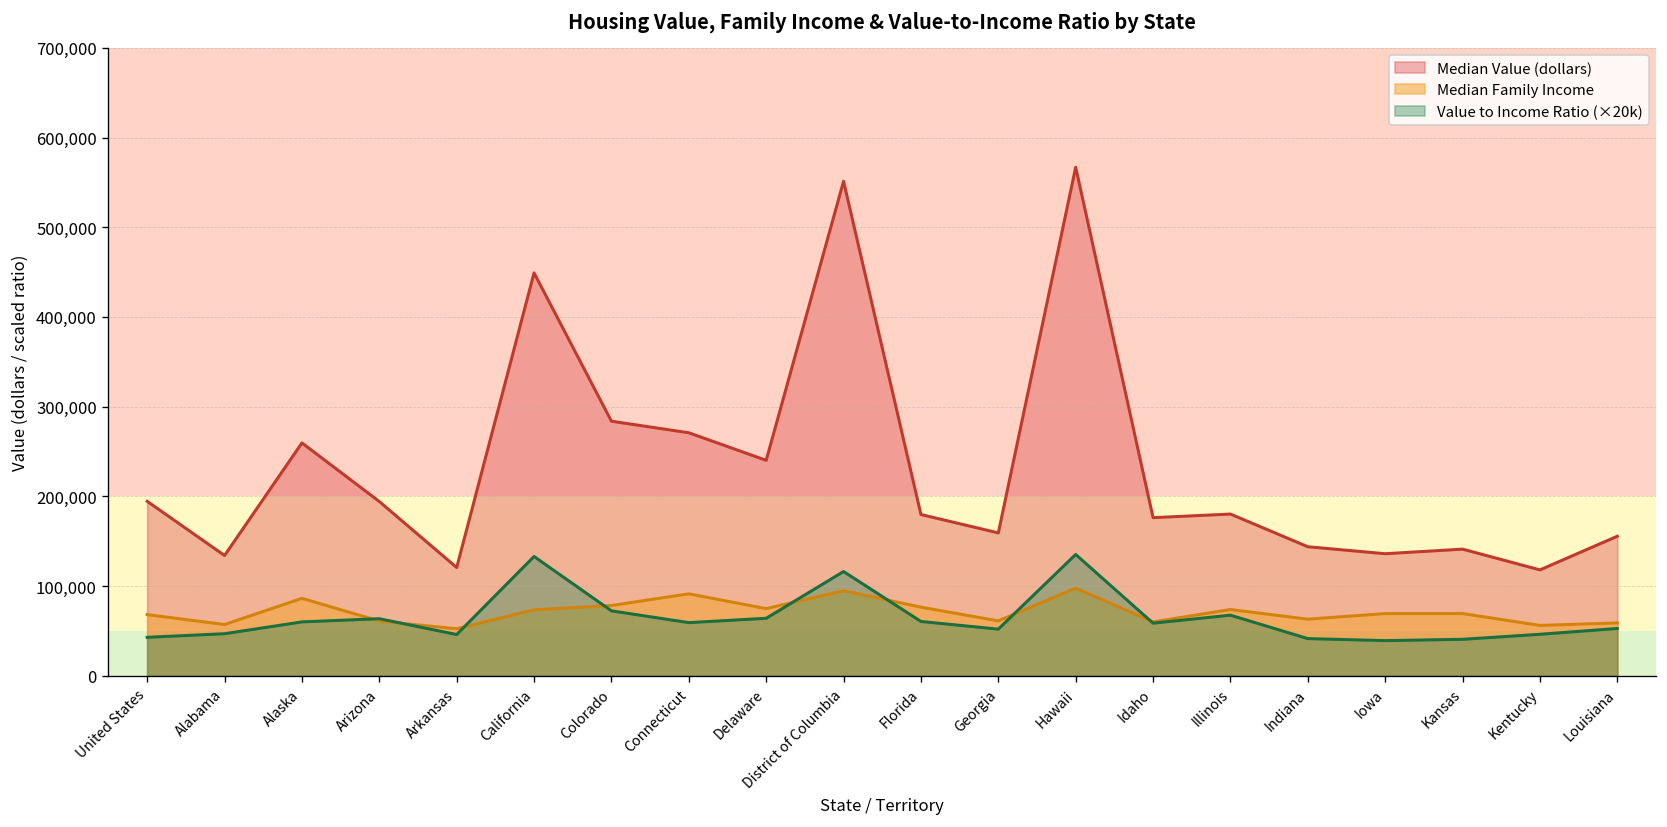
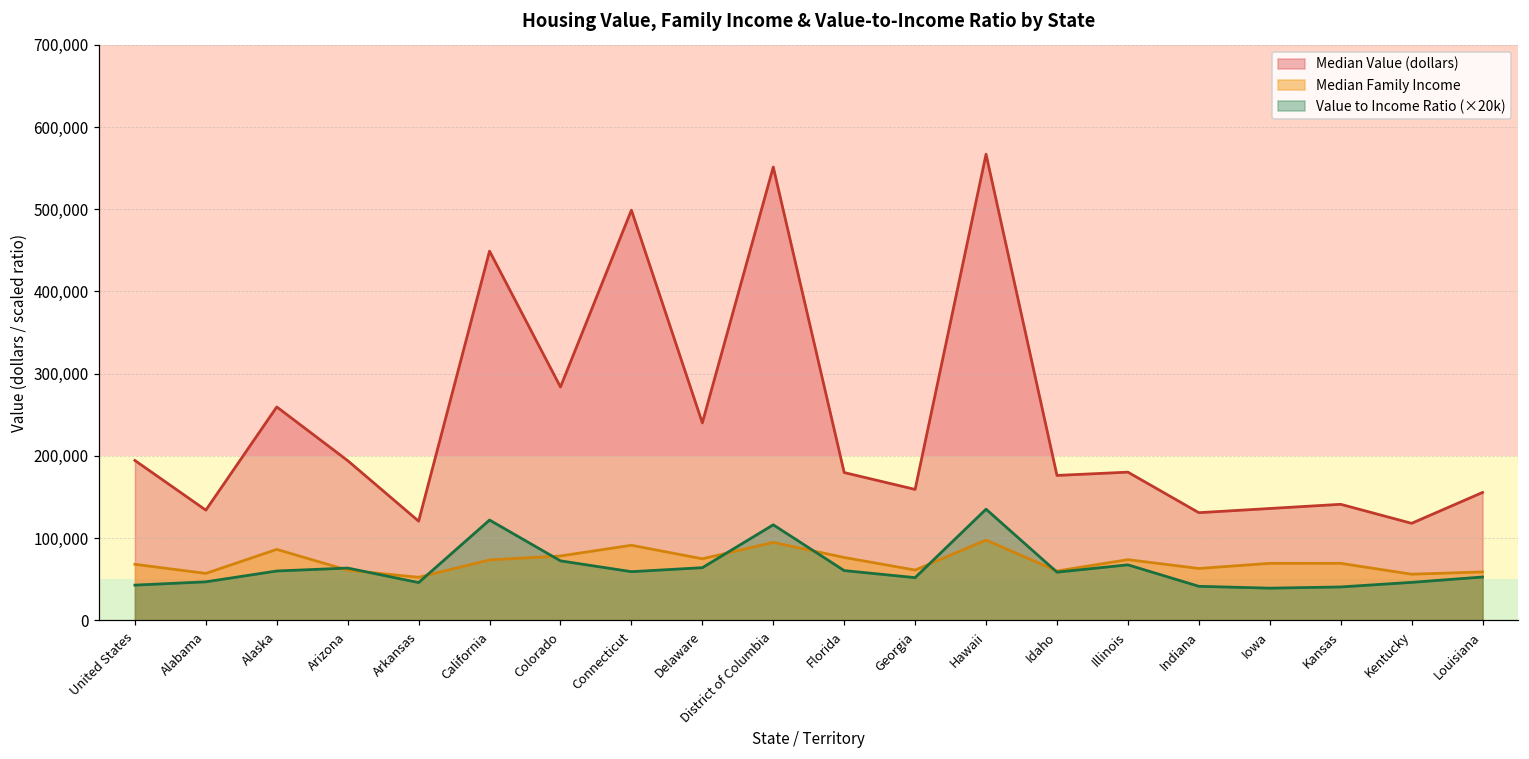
Value to Income Ratio (×20k), California: 130,000 -> 120,000
Median Value (dollars), Connecticut: 270,000 -> 500,000
Median Value (dollars), Indiana: 140,000 -> 130,000
